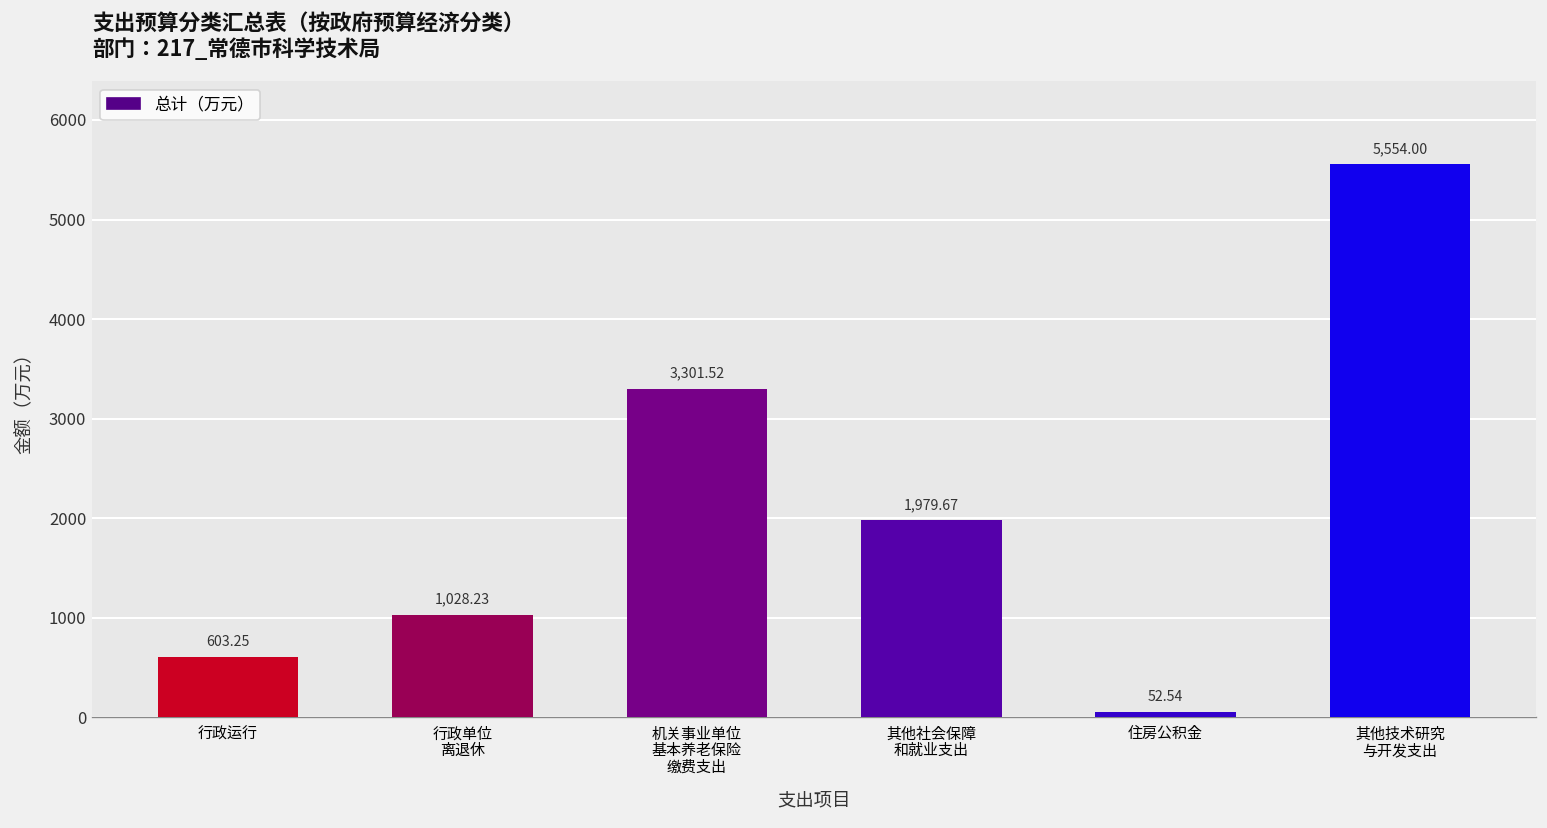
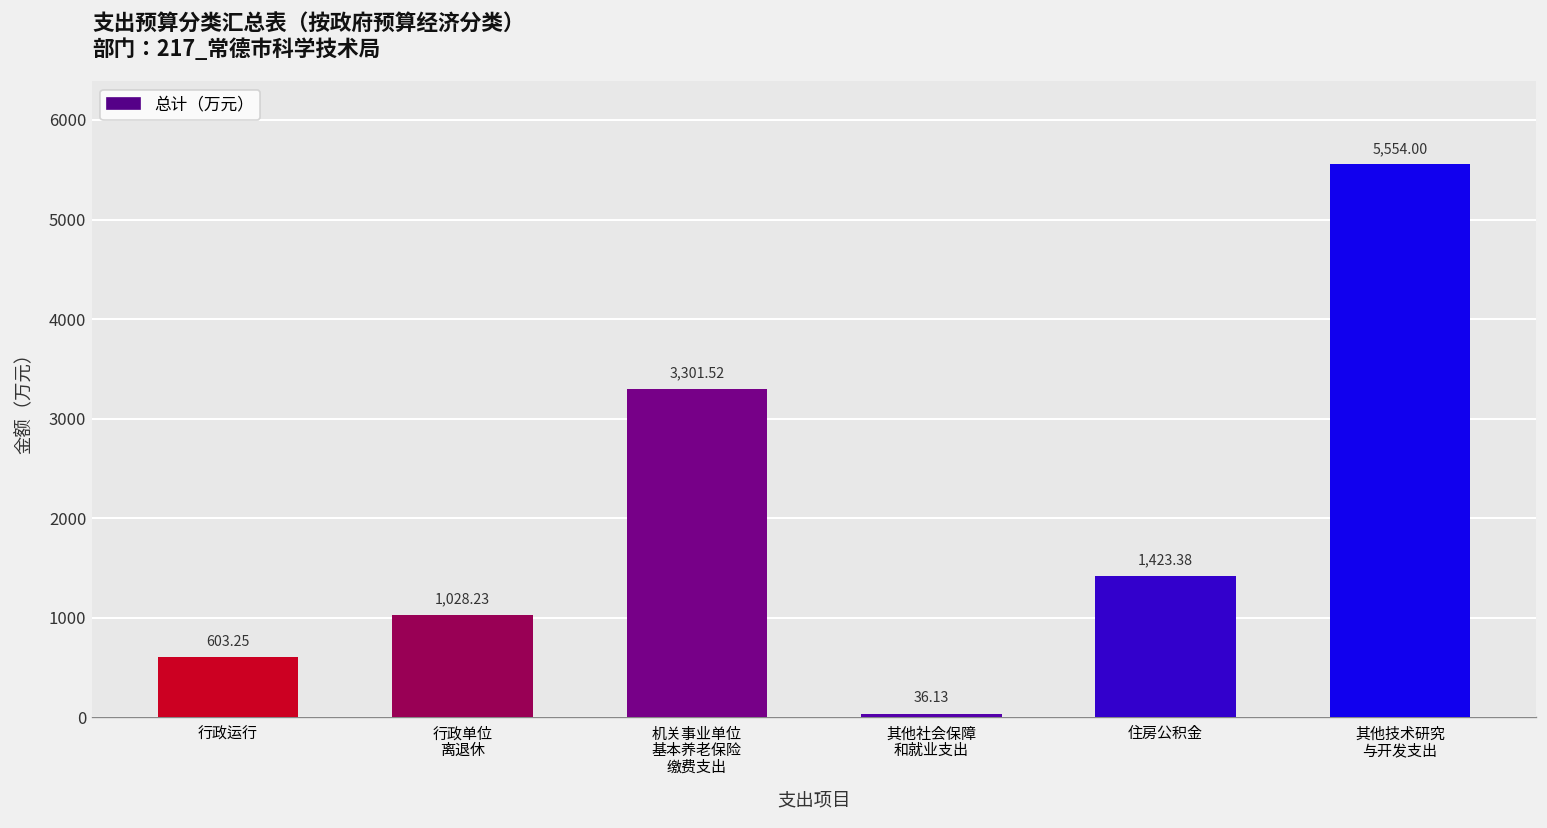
其他社会保障 和就业支出: 1,979.67 -> 36.13
住房公积金: 52.54 -> 1,423.38
